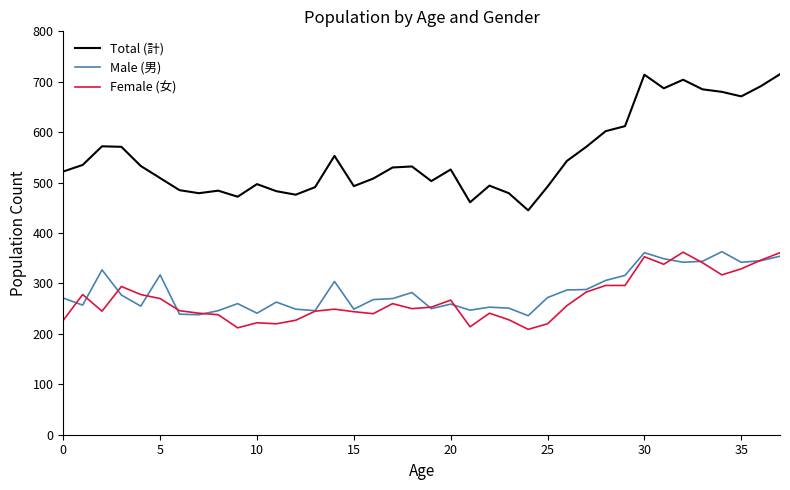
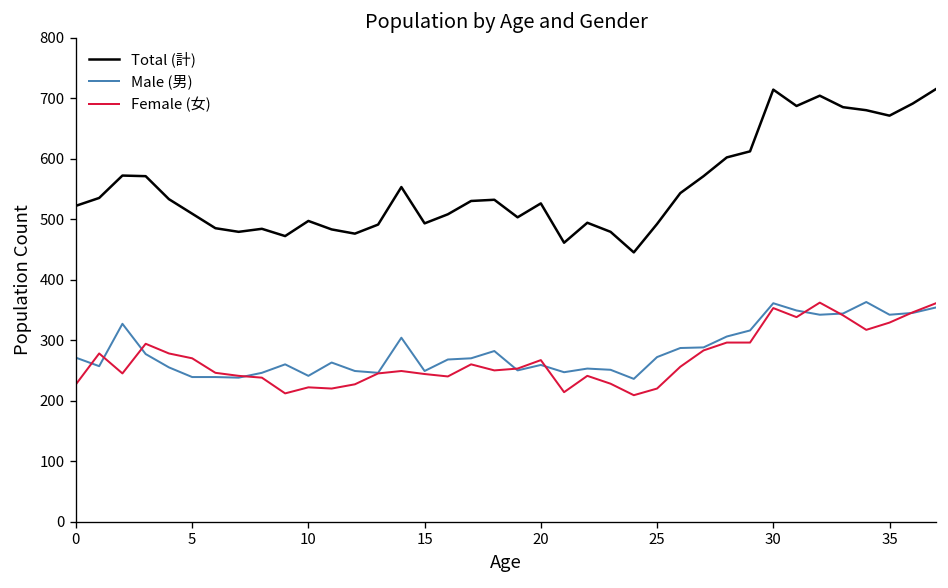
Male (男), 5: 320 -> 240
